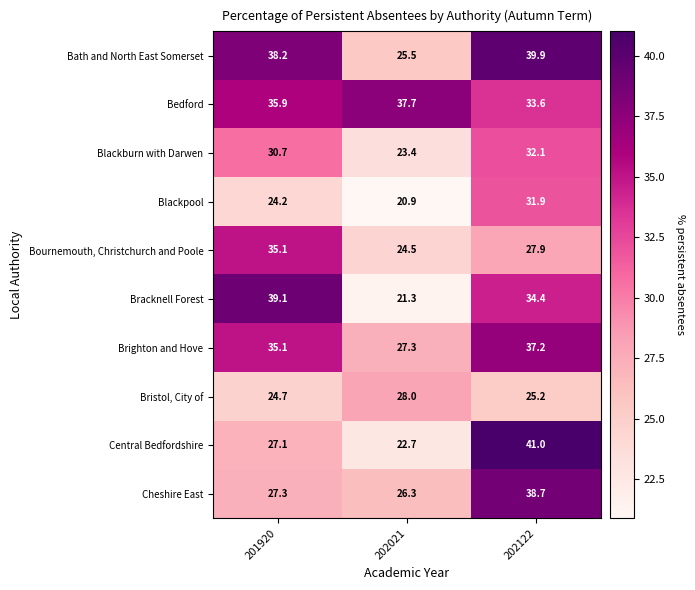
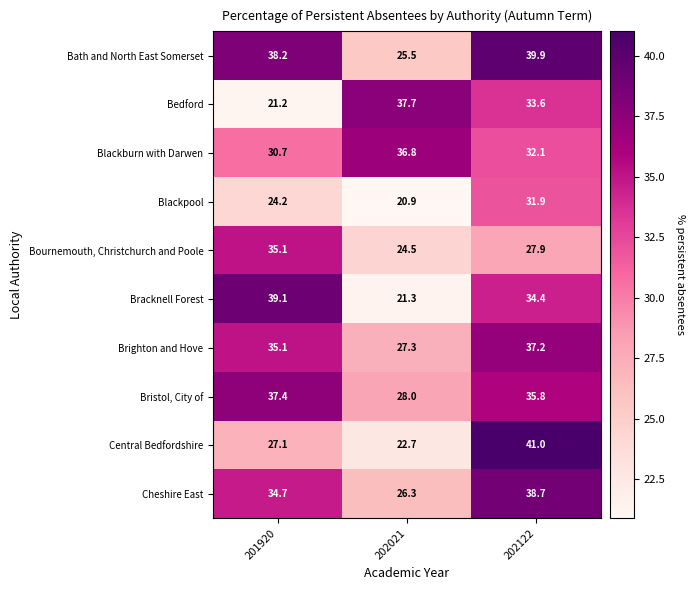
Bedford, 201920: 35.9 -> 21.2
Blackburn with Darwen, 202021: 23.4 -> 36.8
Bristol, City of, 201920: 24.7 -> 37.4
Bristol, City of, 202122: 25.2 -> 35.8
Cheshire East, 201920: 27.3 -> 34.7
